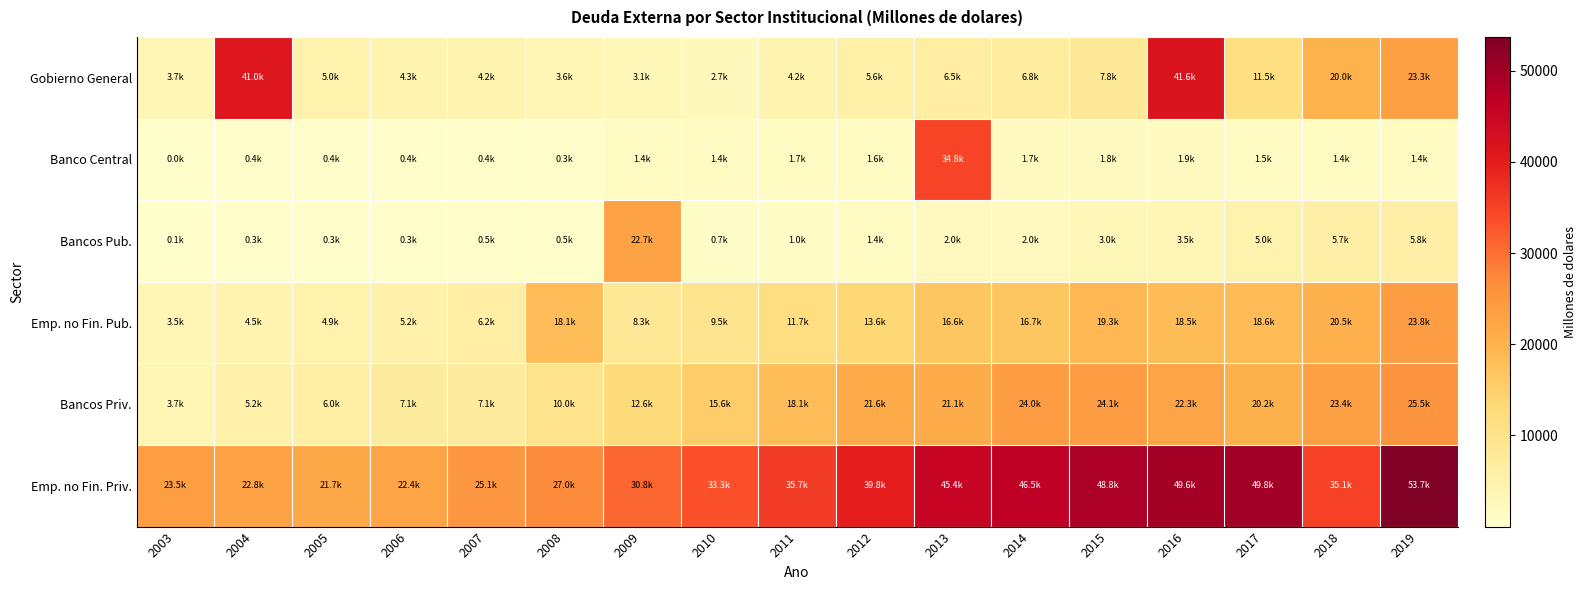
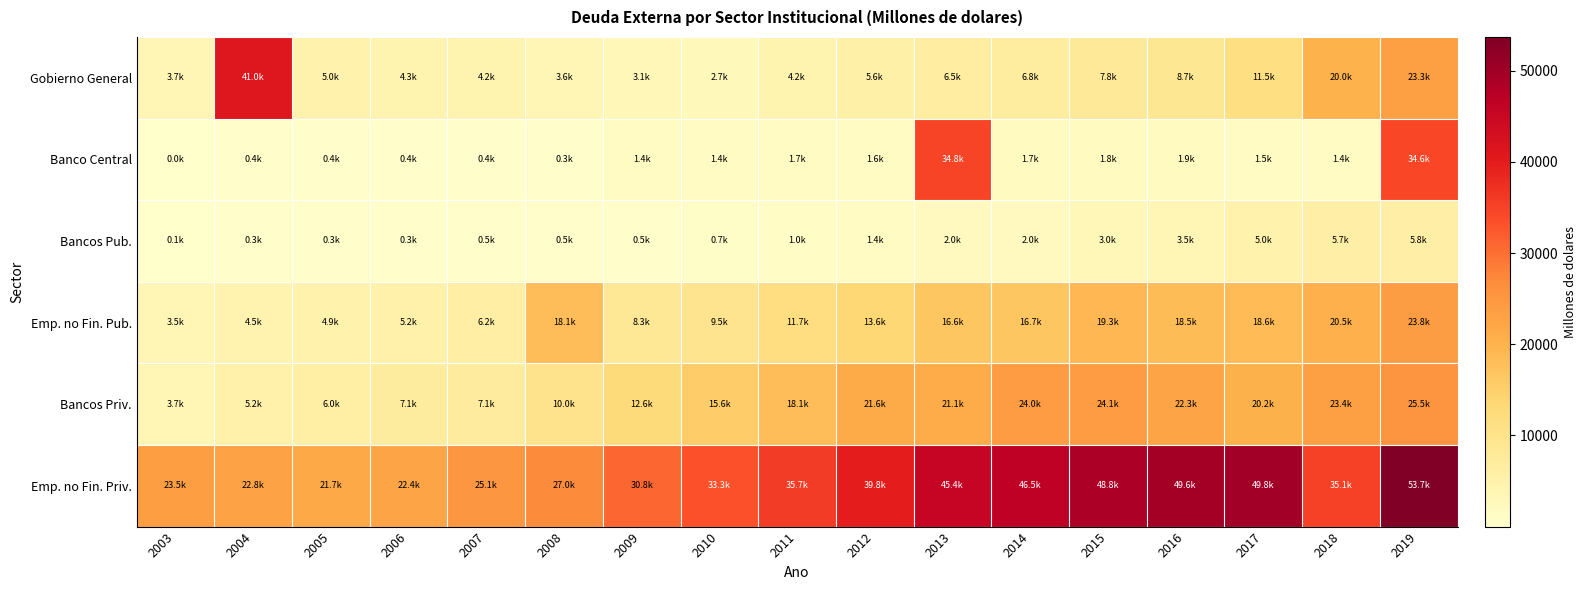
Gobierno General, 2016: 41.6k -> 8.7k
Banco Central, 2019: 1.4k -> 34.6k
Bancos Pub., 2009: 22.7k -> 0.5k
